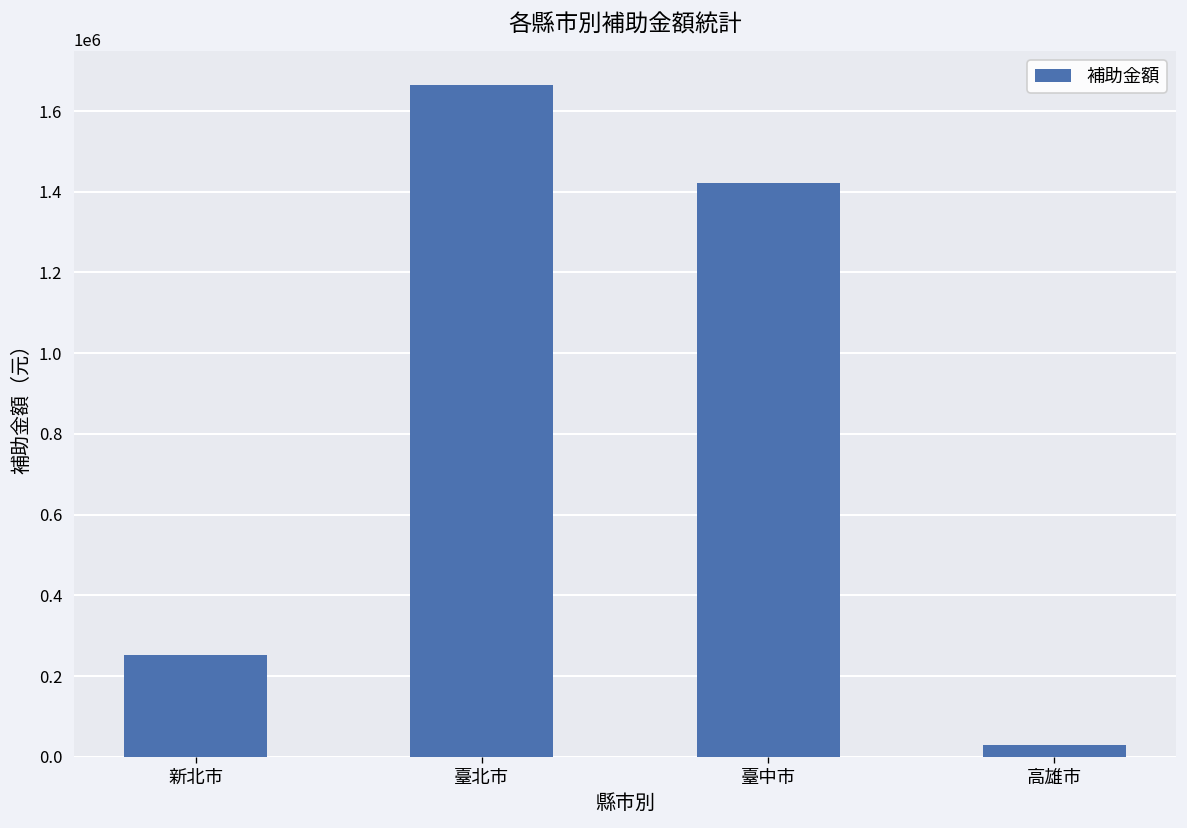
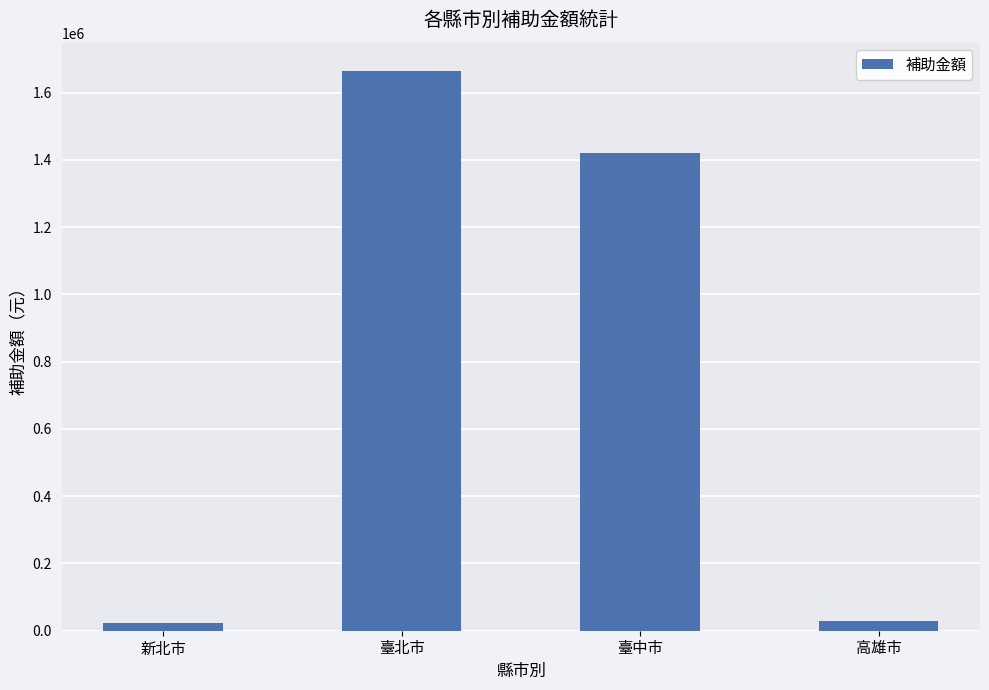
新北市: 250000 -> 20000
